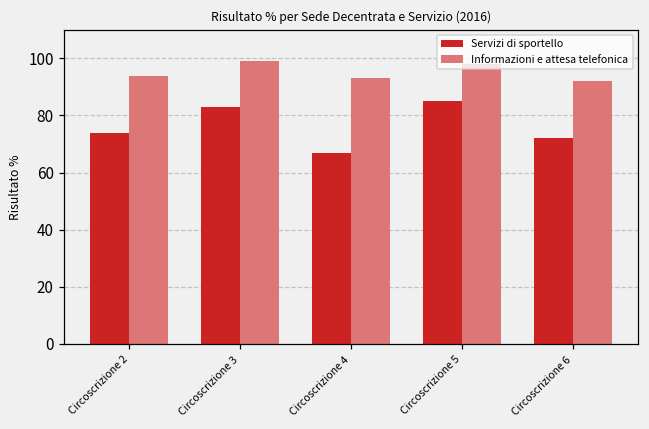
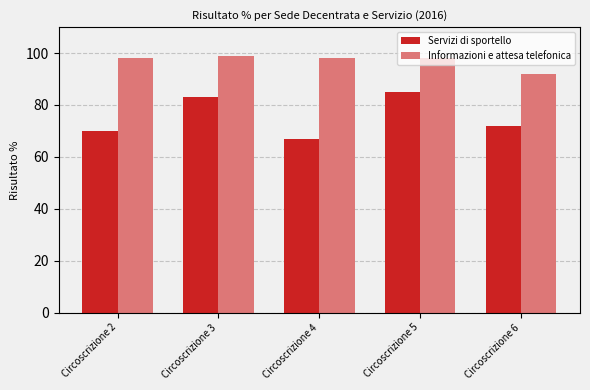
Servizi di sportello, Circoscrizione 2: 74 -> 70
Informazioni e attesa telefonica, Circoscrizione 2: 94 -> 98
Informazioni e attesa telefonica, Circoscrizione 4: 93 -> 98
